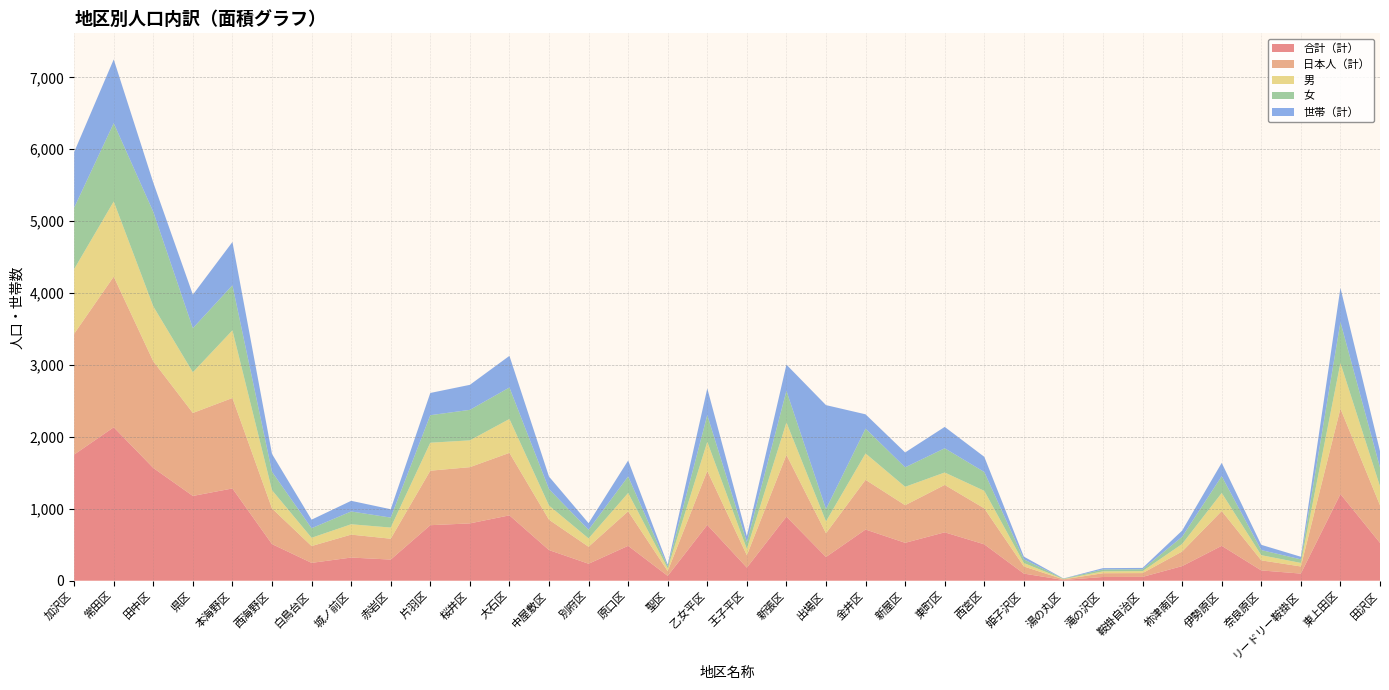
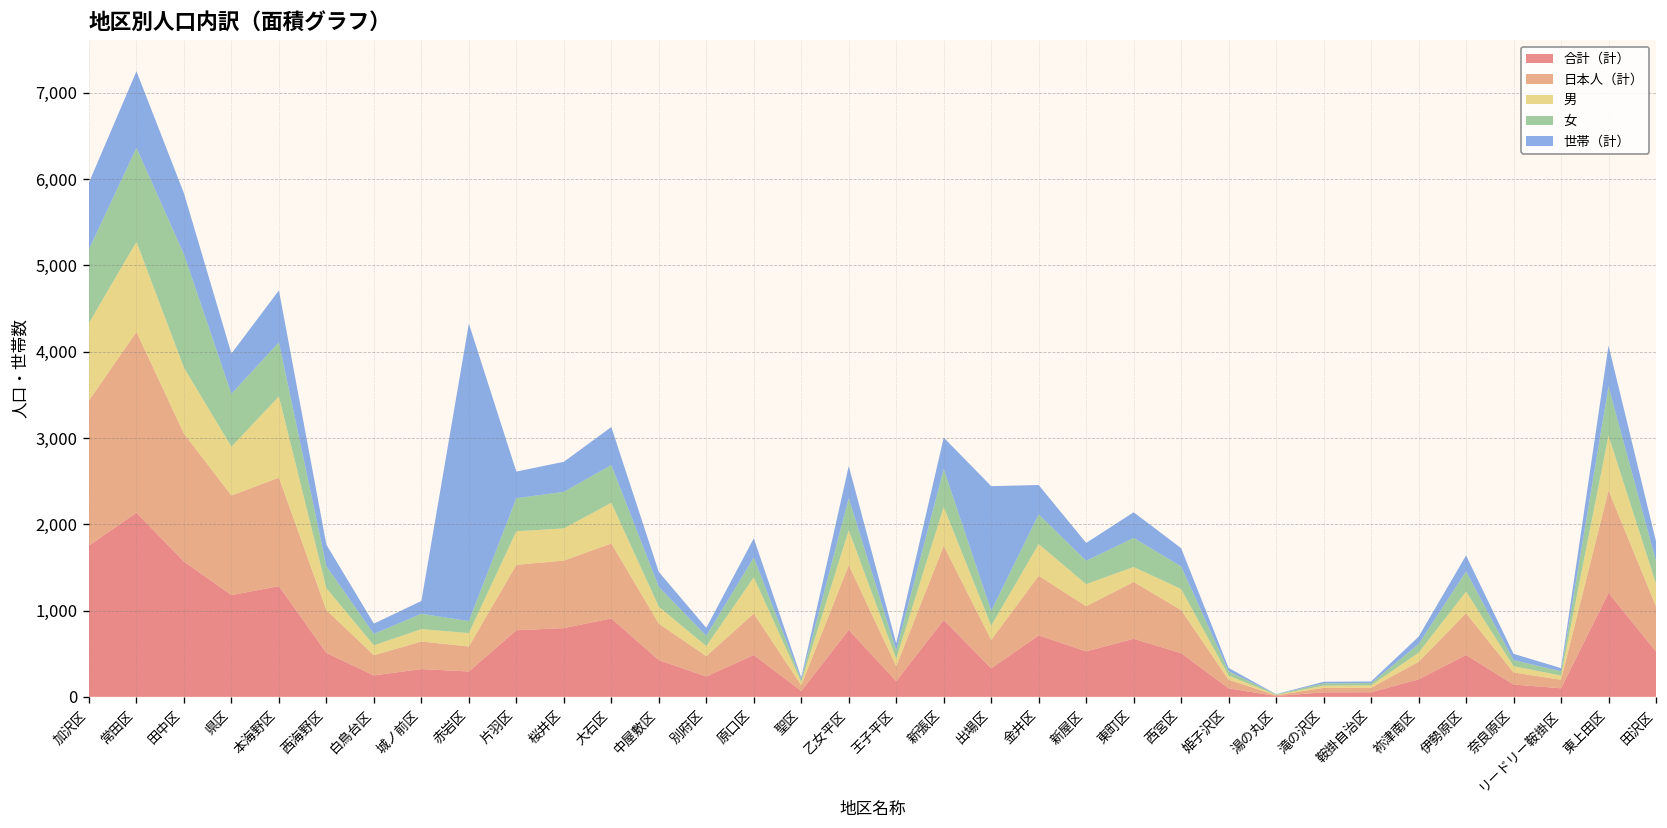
世帯（計）, 田中区: 400 -> 700
世帯（計）, 赤岩区: 100 -> 3,400
男, 原口区: 300 -> 400
世帯（計）, 金井区: 200 -> 300
